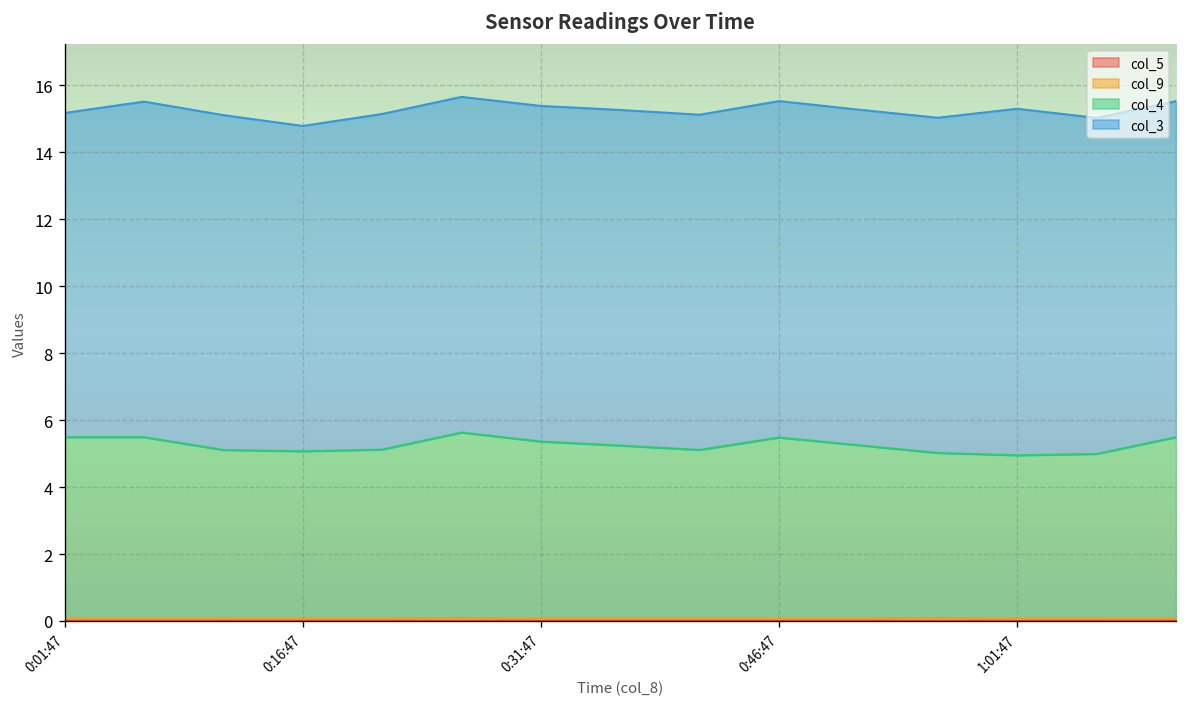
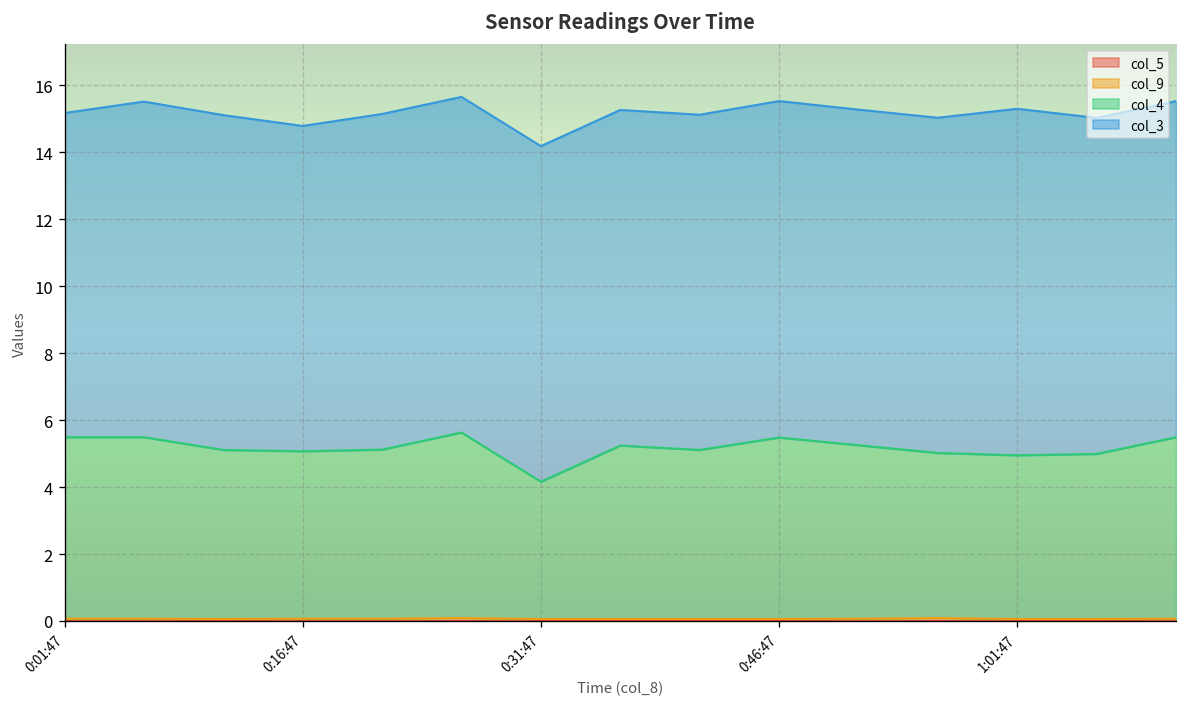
col_4, 0:31:47: 5.3 -> 4.1
